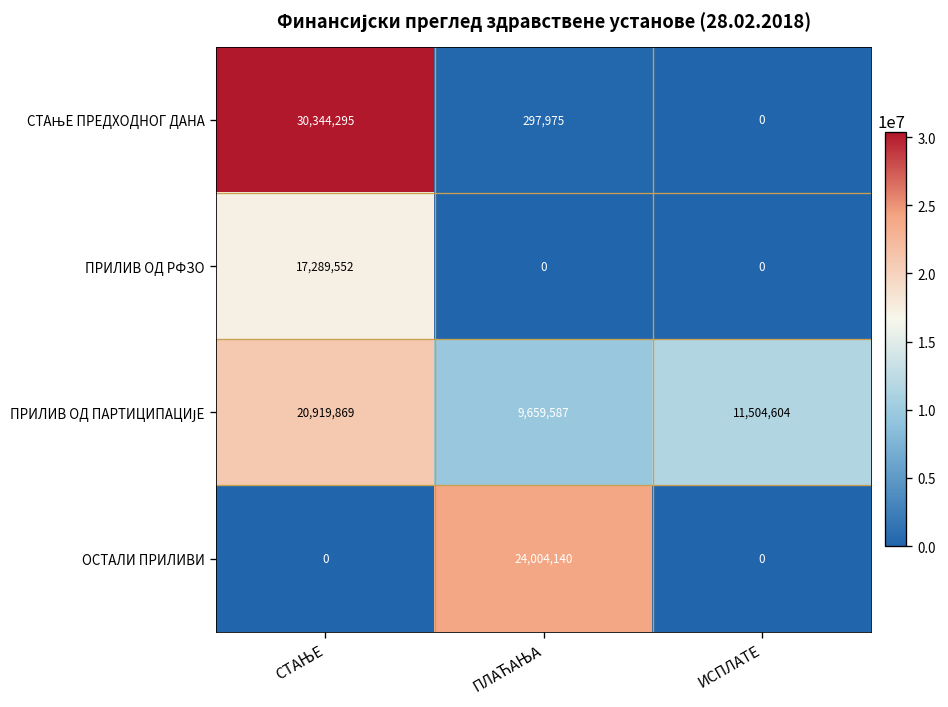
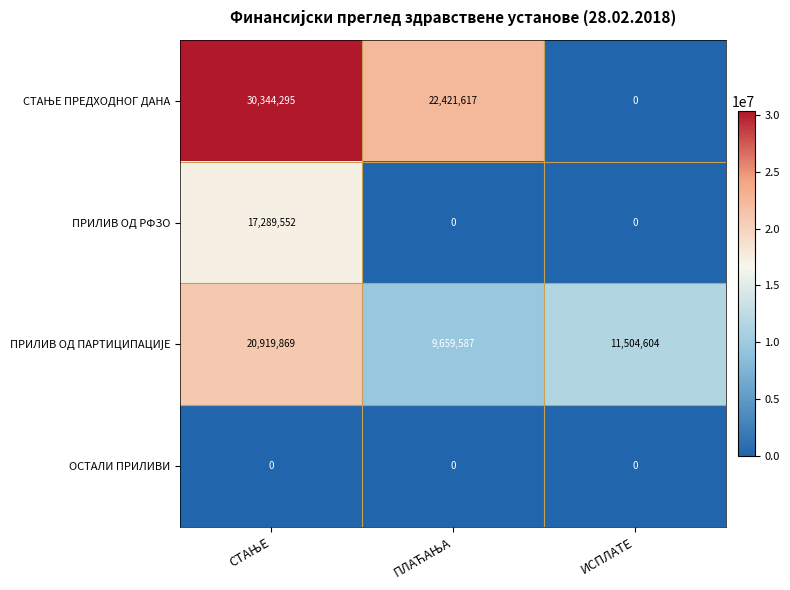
СТАЊЕ ПРЕДХОДНОГ ДАНА, ПЛАЋАЊА: 297,975 -> 22,421,617
ОСТАЛИ ПРИЛИВИ, ПЛАЋАЊА: 24,004,140 -> 0
